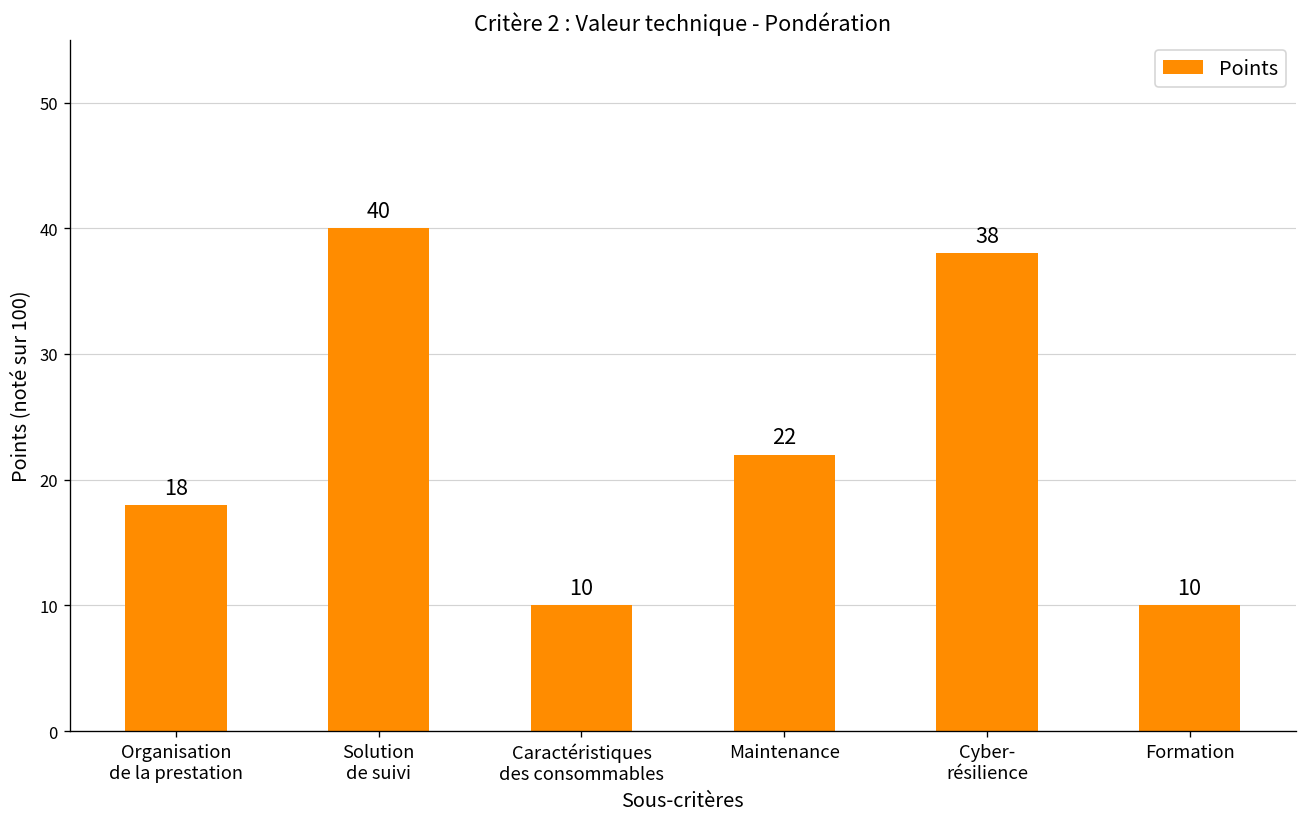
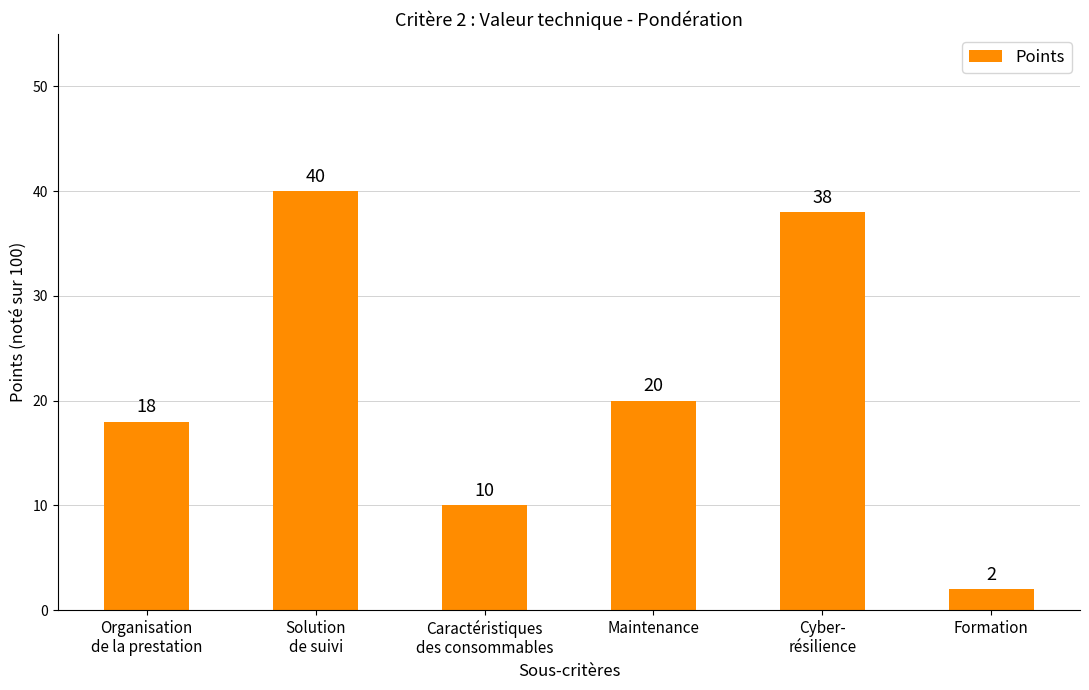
Maintenance: 22 -> 20
Formation: 10 -> 2
